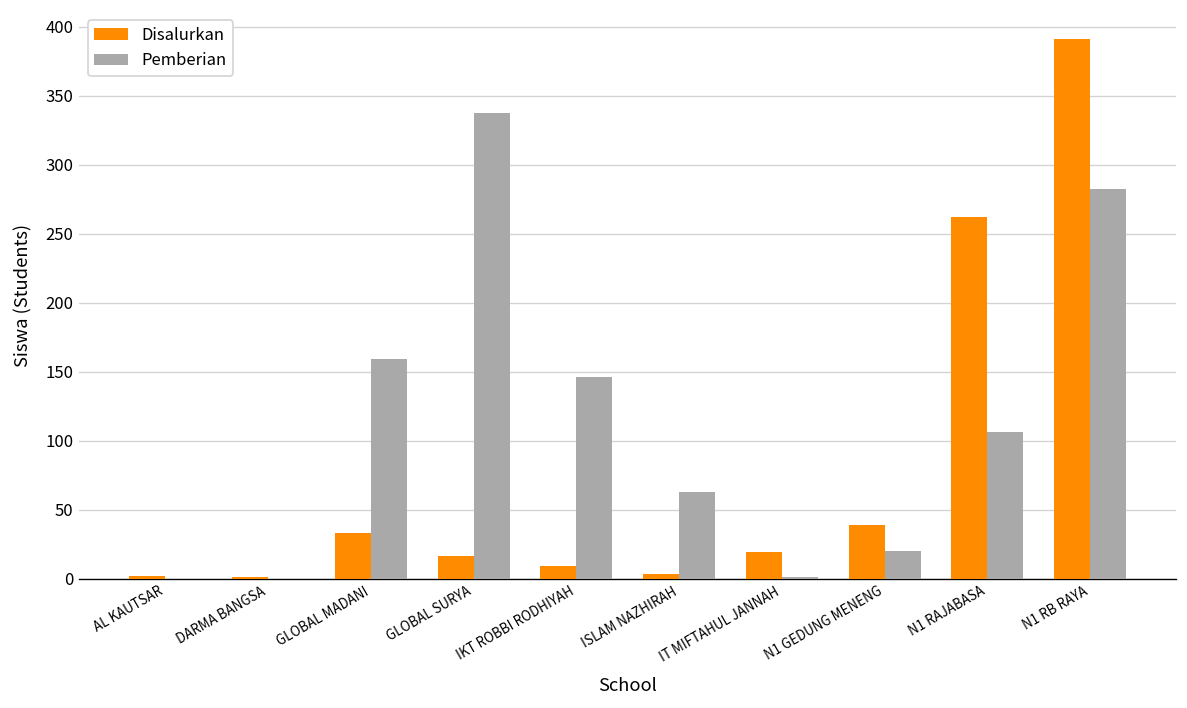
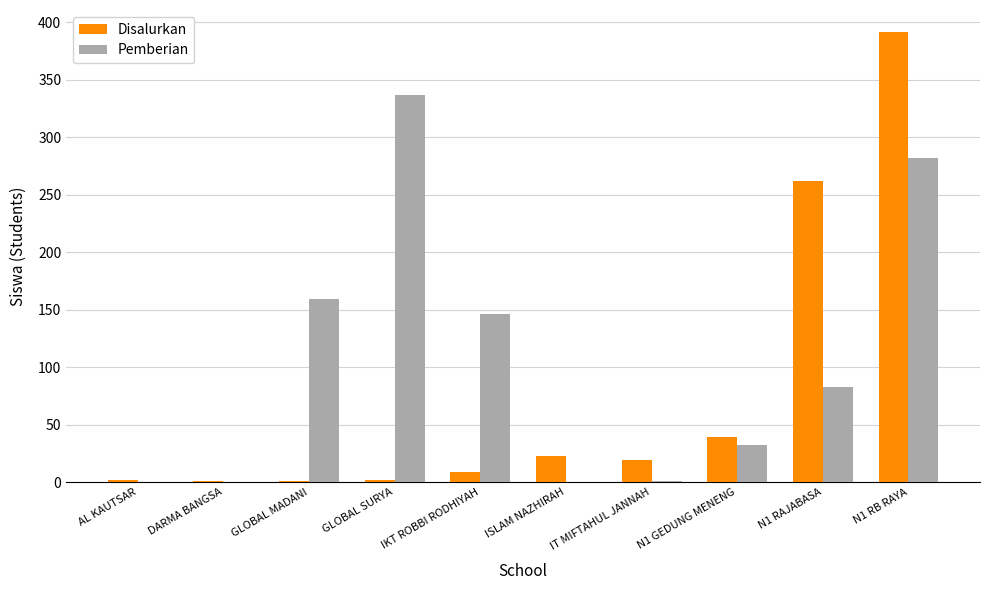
Disalurkan, GLOBAL MADANI: 33 -> 1
Disalurkan, GLOBAL SURYA: 16 -> 2
Disalurkan, ISLAM NAZHIRAH: 3 -> 23
Pemberian, ISLAM NAZHIRAH: 63 -> 0
Pemberian, N1 GEDUNG MENENG: 20 -> 32
Pemberian, N1 RAJABASA: 106 -> 83
